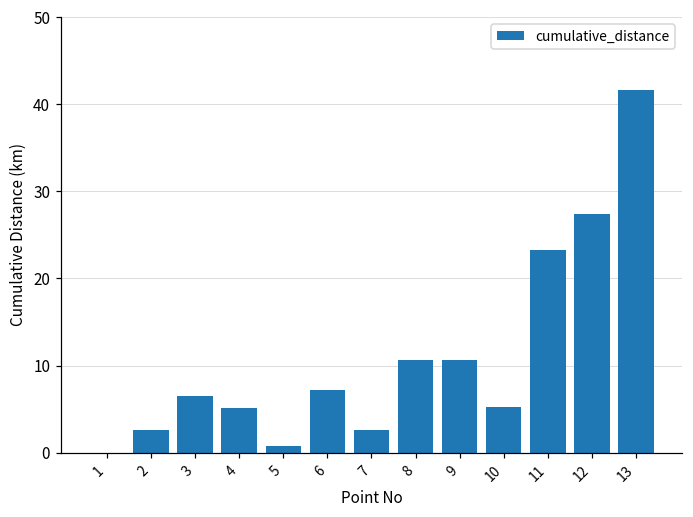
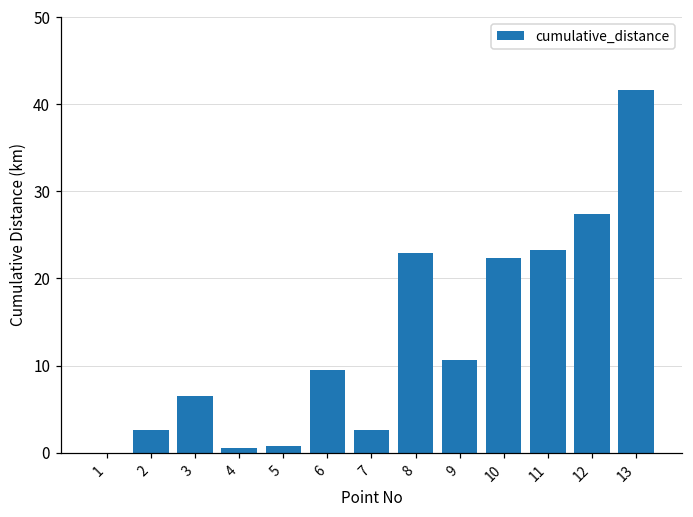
4: 5 -> 1
6: 7 -> 10
8: 11 -> 23
10: 5 -> 22
